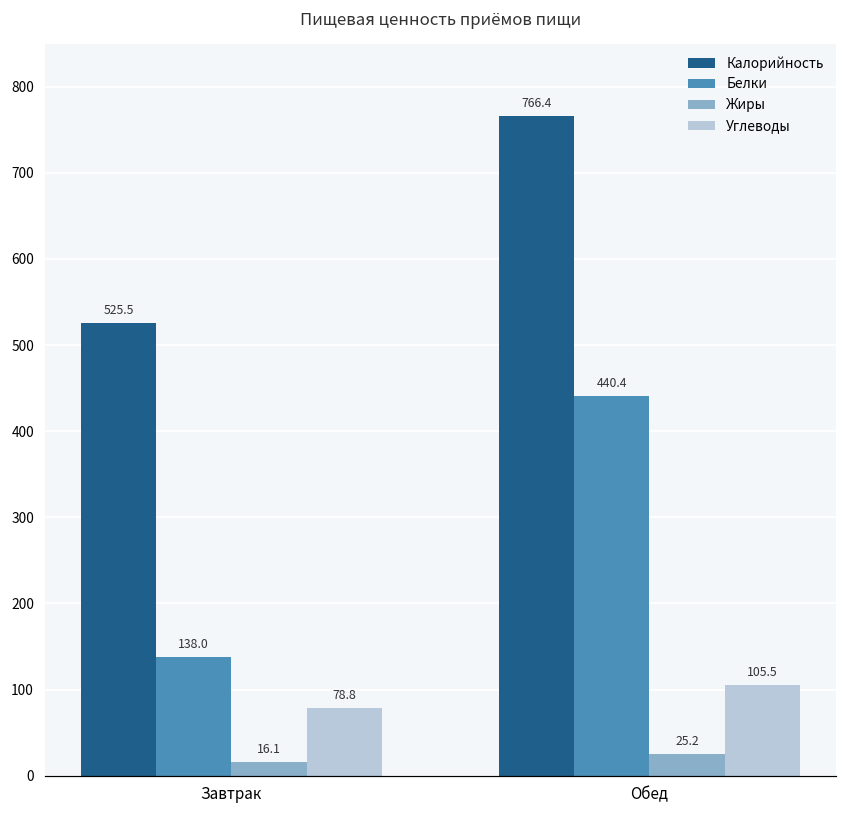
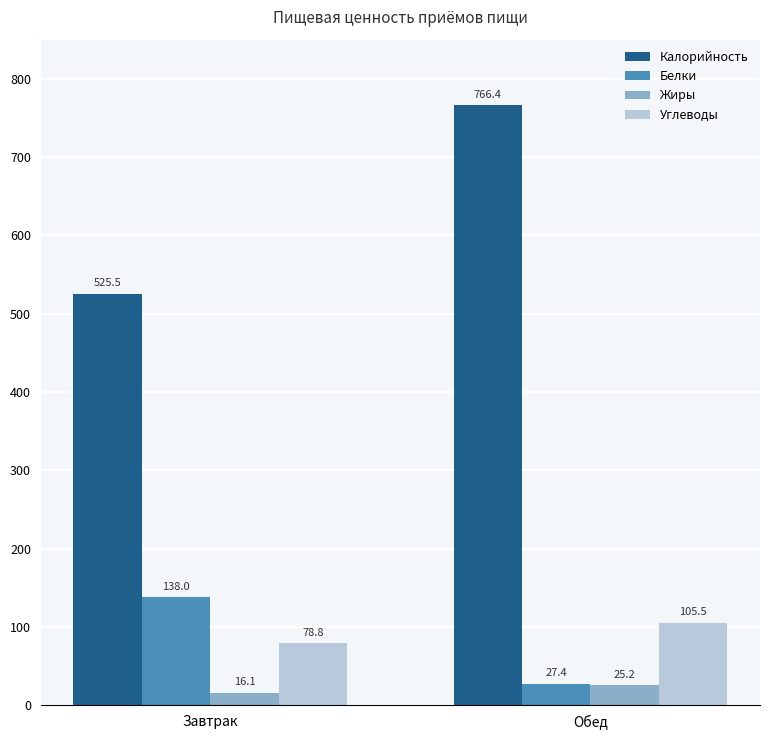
Белки, Обед: 440.4 -> 27.4
